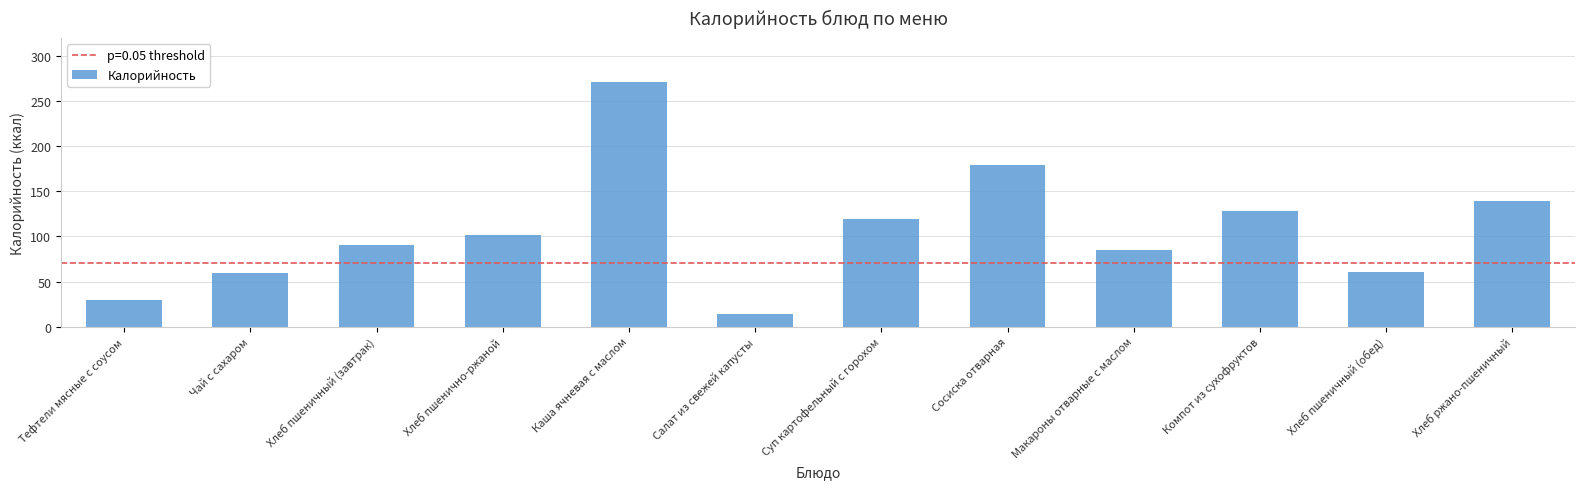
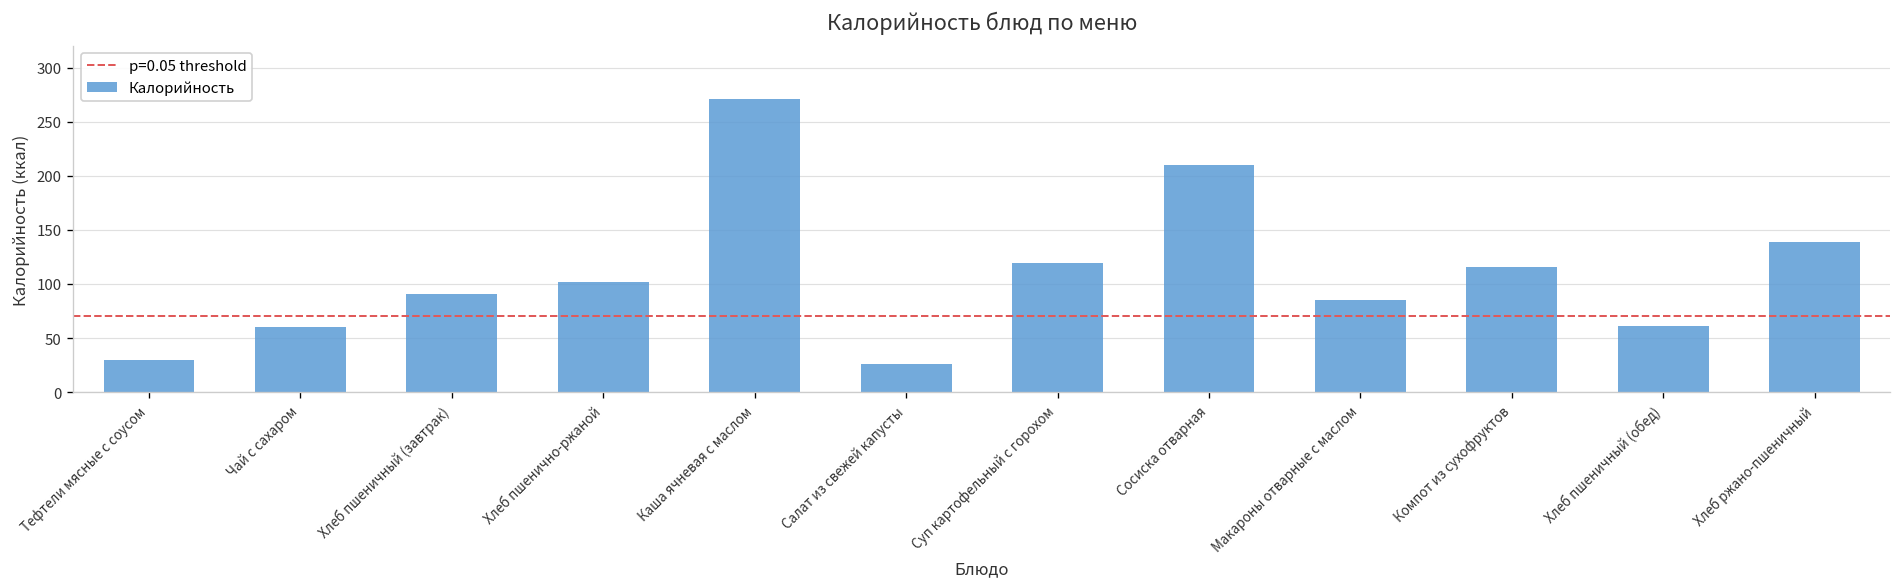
Салат из свежей капусты: 10 -> 30
Сосиска отварная: 180 -> 210
Компот из сухофруктов: 130 -> 120
